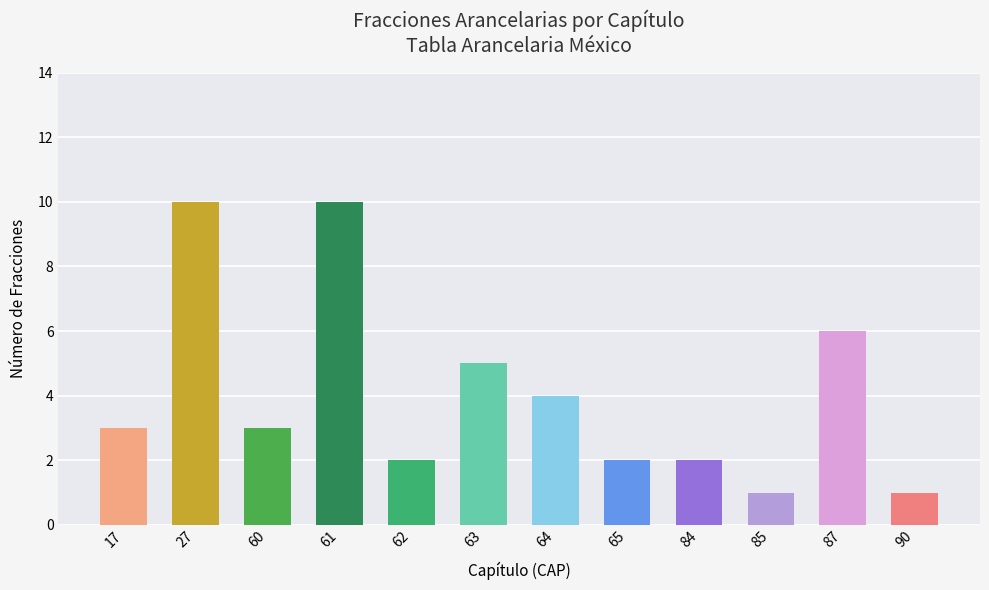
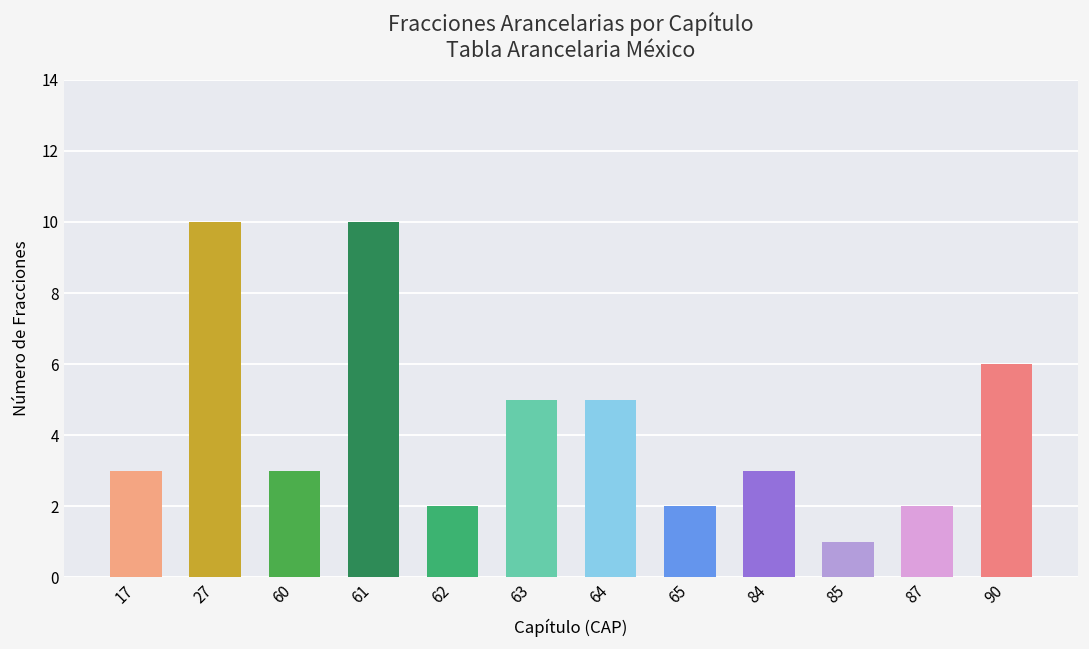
64: 4 -> 5
84: 2 -> 3
87: 6 -> 2
90: 1 -> 6
